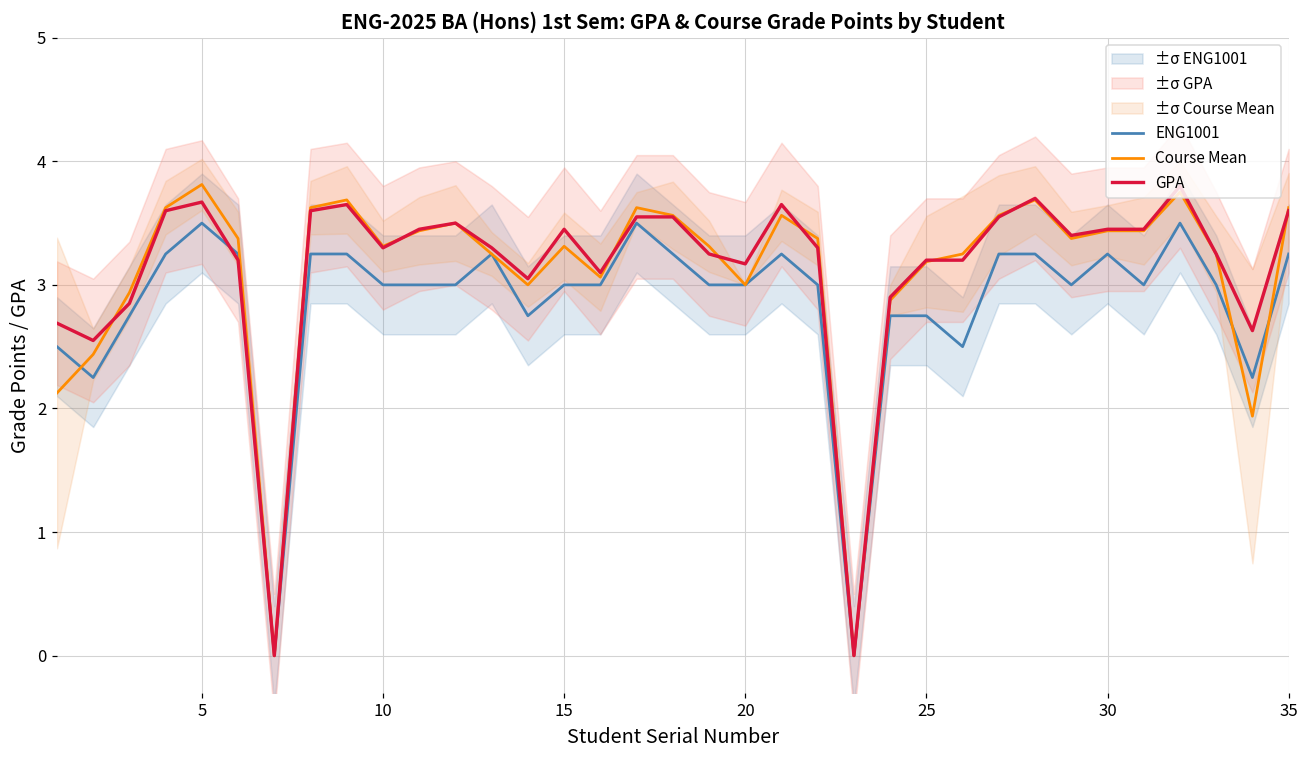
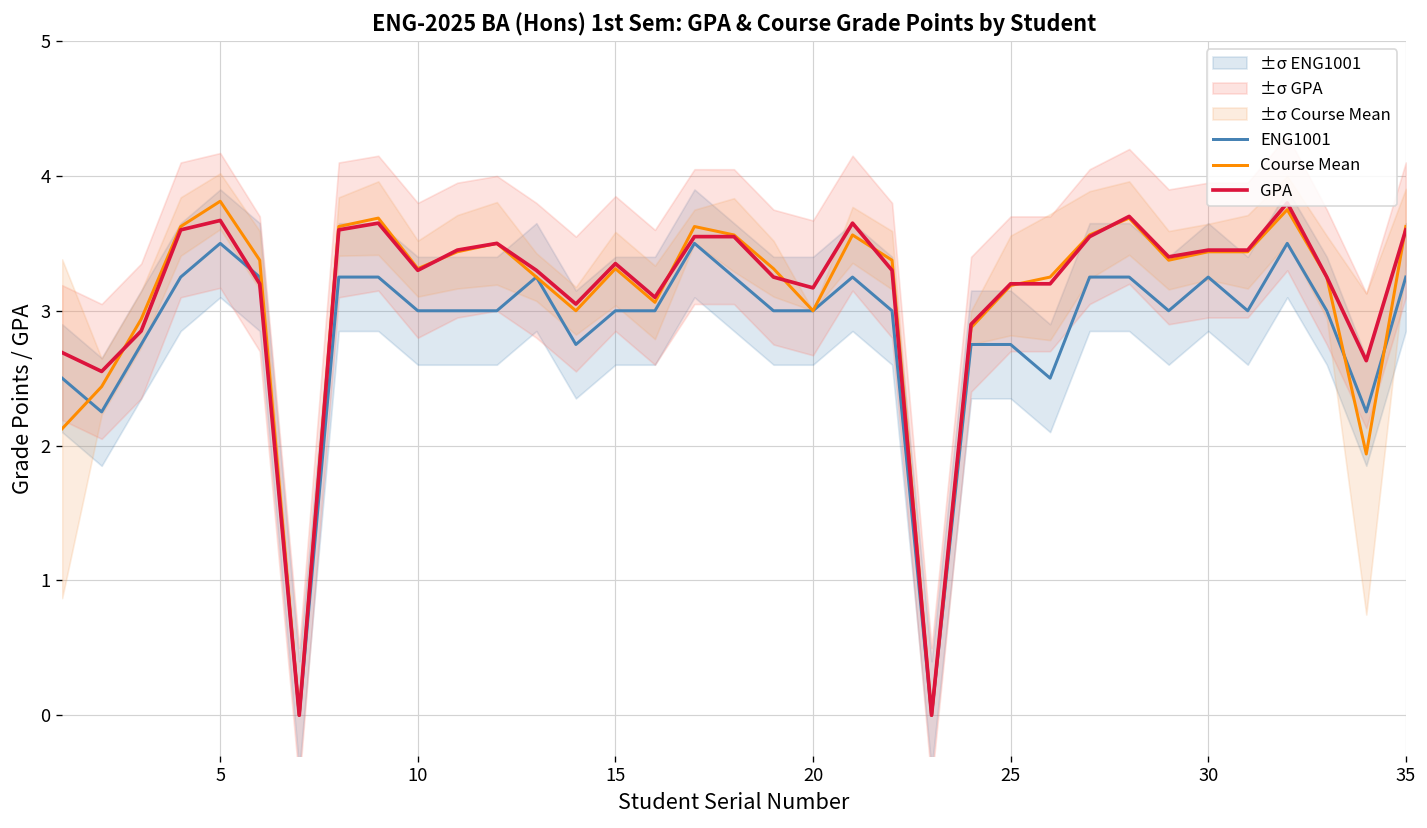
GPA, 15: 3.45 -> 3.35
